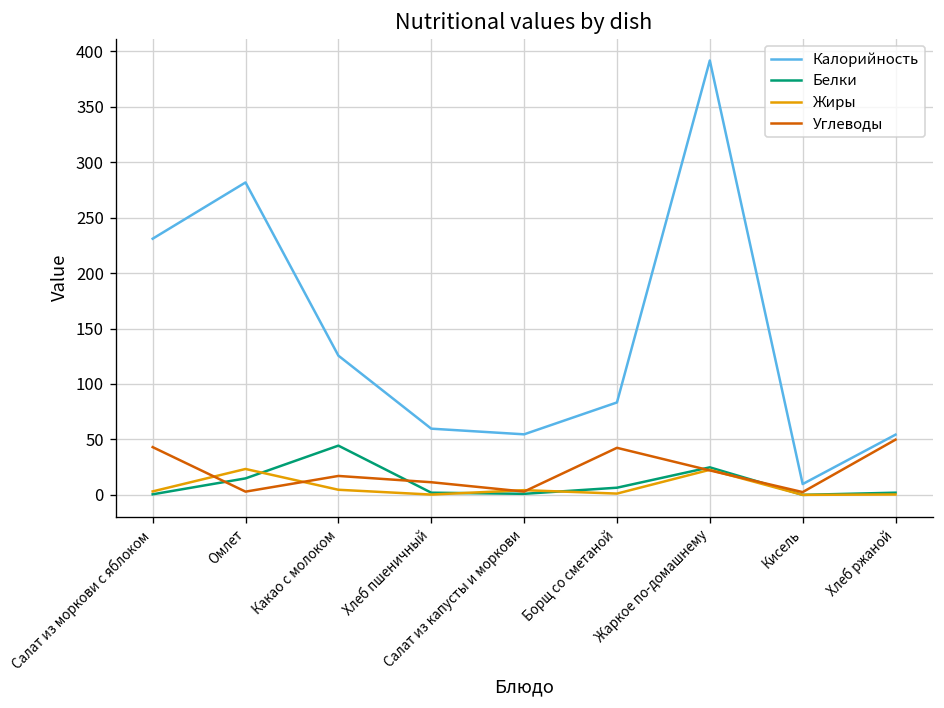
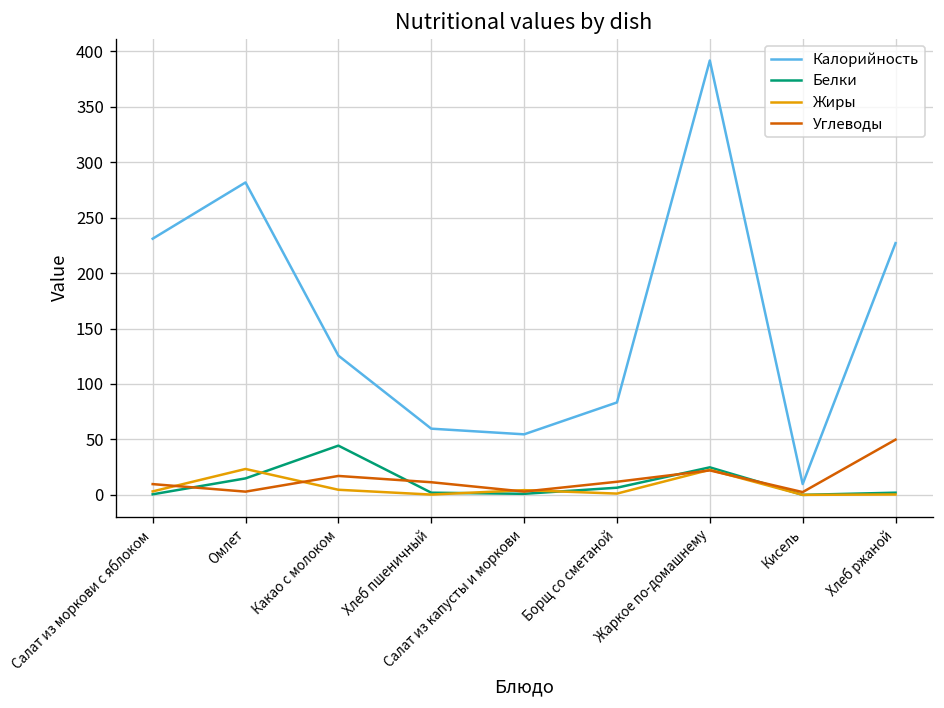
Углеводы, Салат из моркови с яблоком: 40 -> 10
Углеводы, Борщ со сметаной: 40 -> 10
Калорийность, Хлеб ржаной: 50 -> 230
